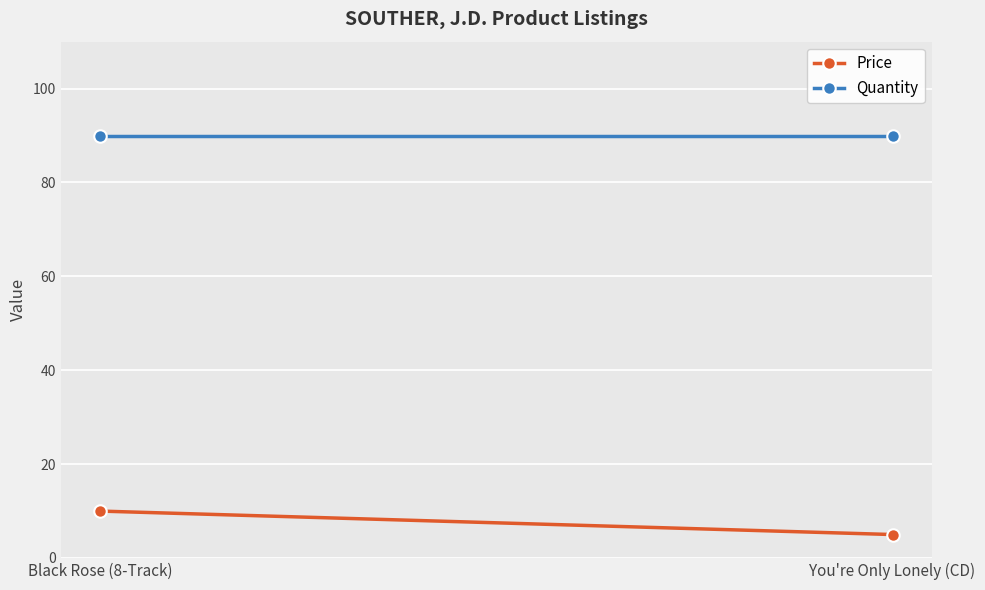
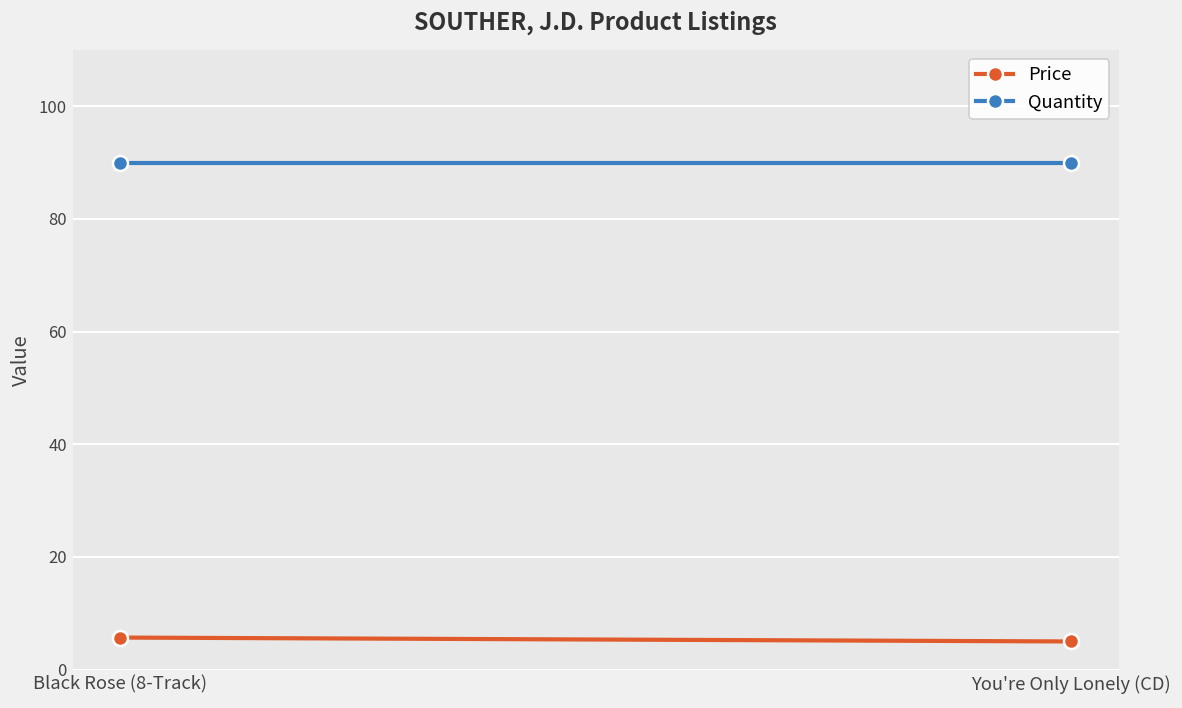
Price, Black Rose (8-Track): 10 -> 6
